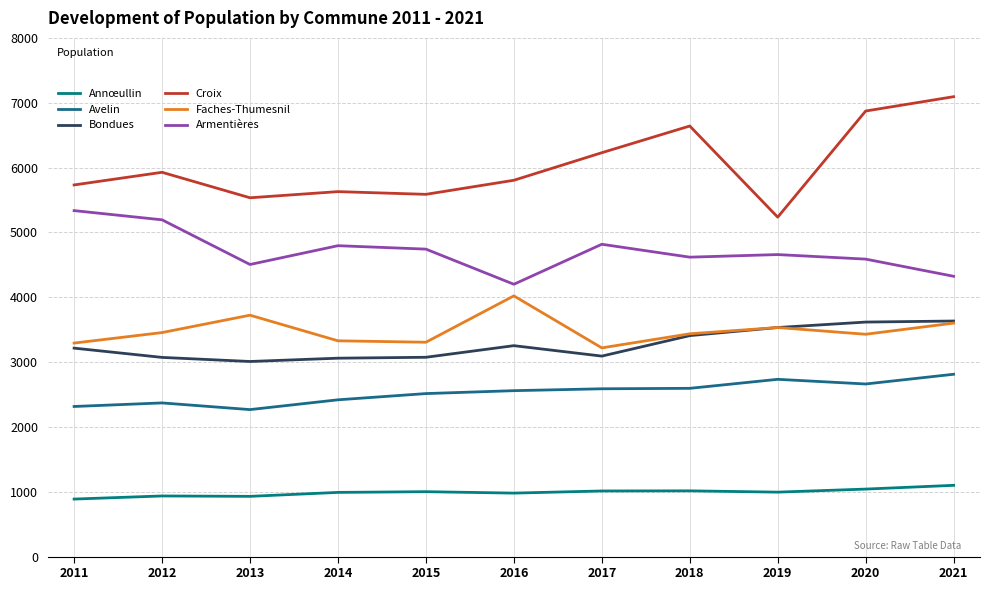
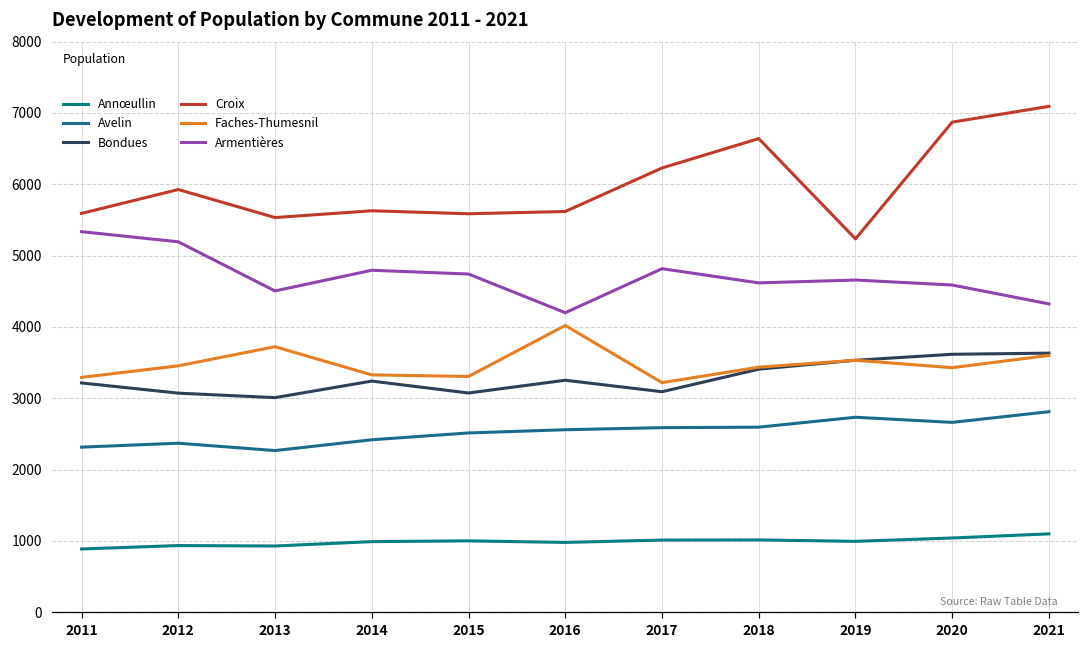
Croix, 2011: 5700 -> 5600
Bondues, 2014: 3100 -> 3200
Croix, 2016: 5800 -> 5600
